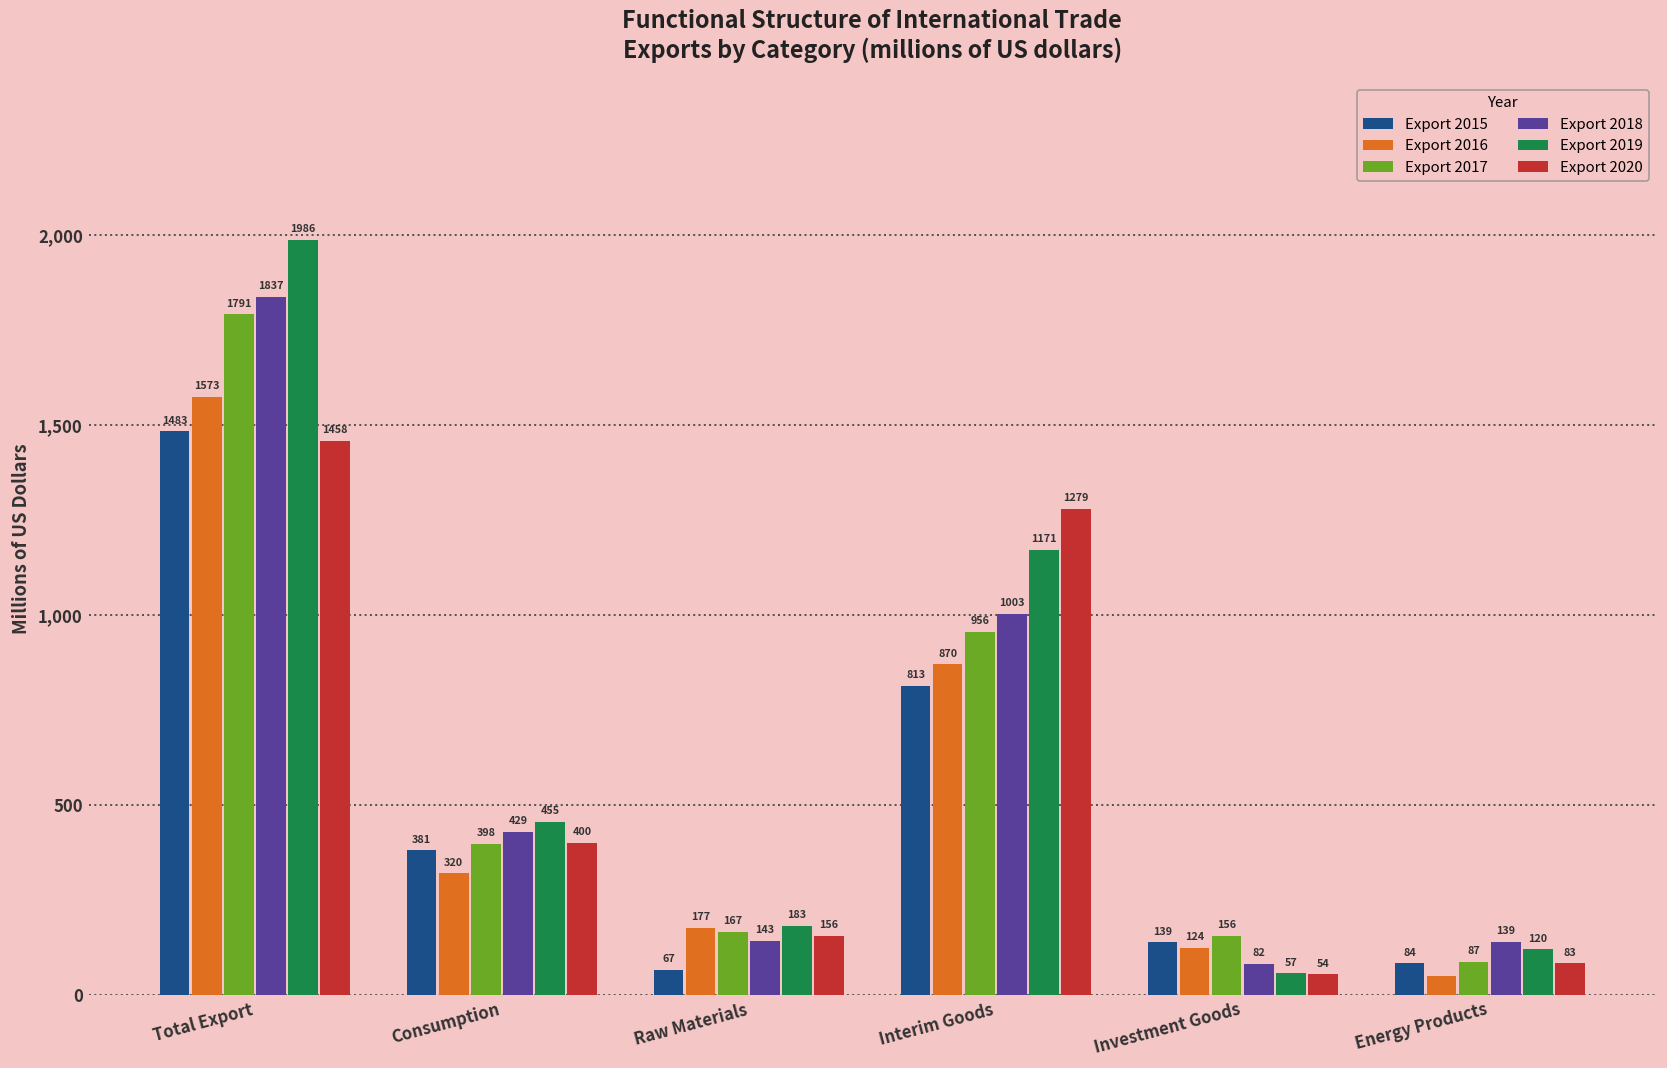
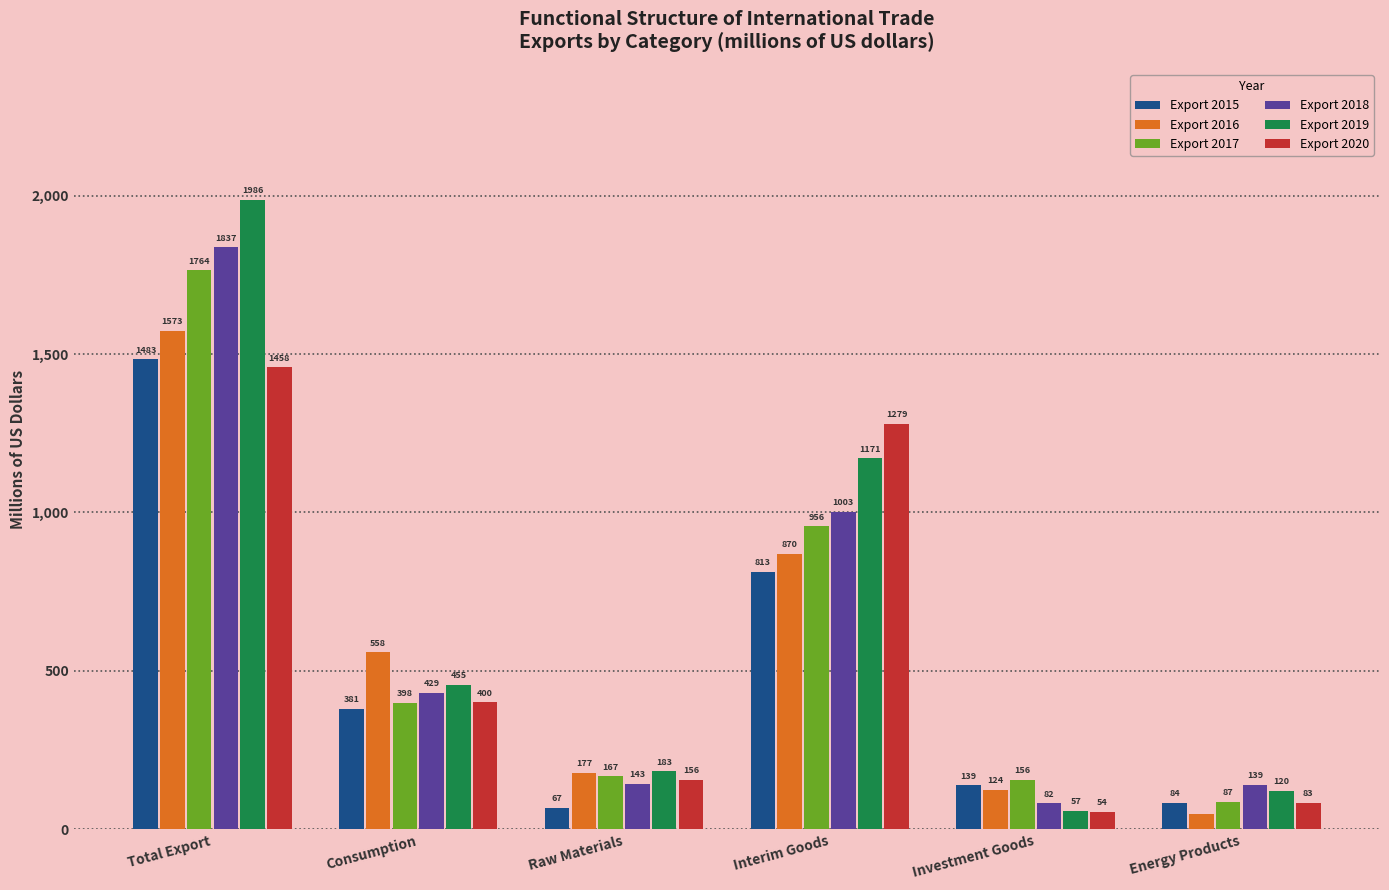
Export 2017, Total Export: 1791 -> 1764
Export 2016, Consumption: 320 -> 558
